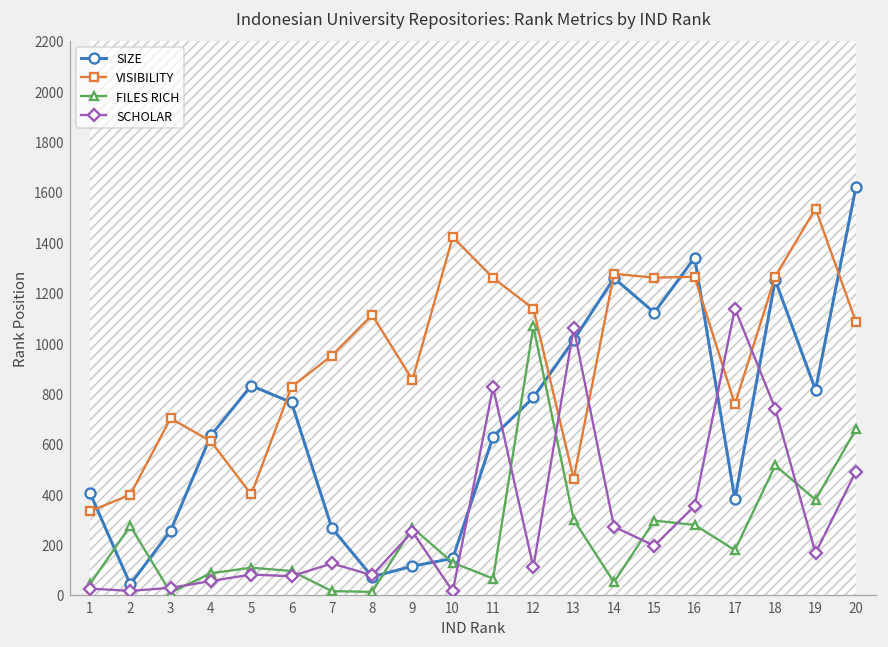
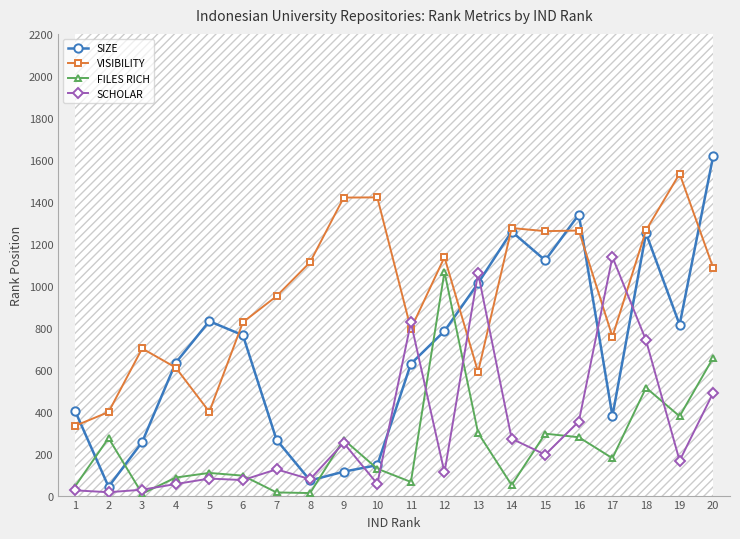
VISIBILITY, 9: 850 -> 1420
SCHOLAR, 10: 10 -> 60
VISIBILITY, 11: 1260 -> 790
VISIBILITY, 13: 460 -> 590
